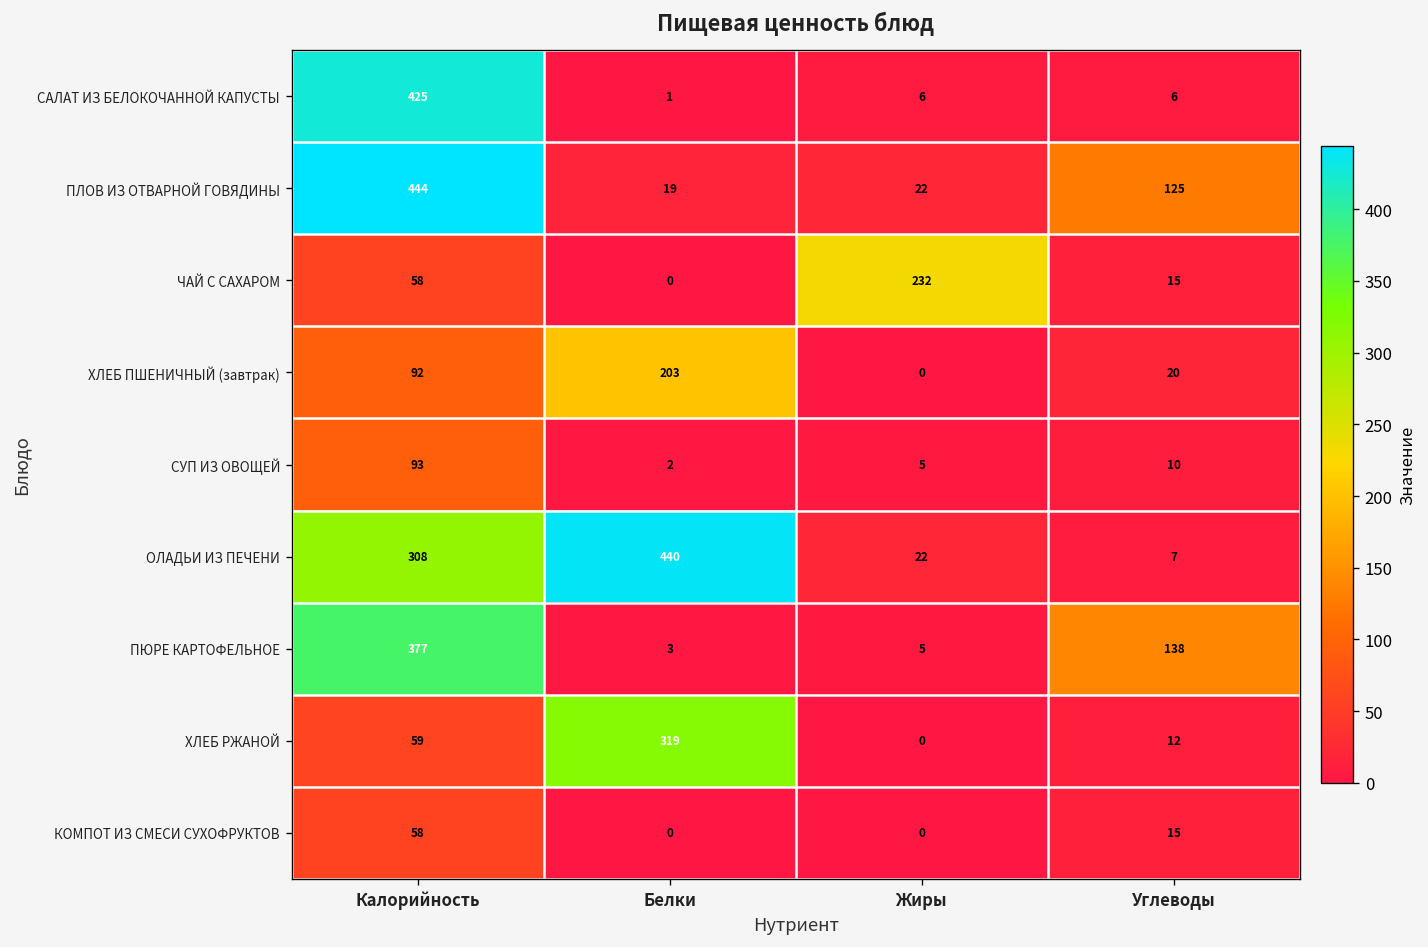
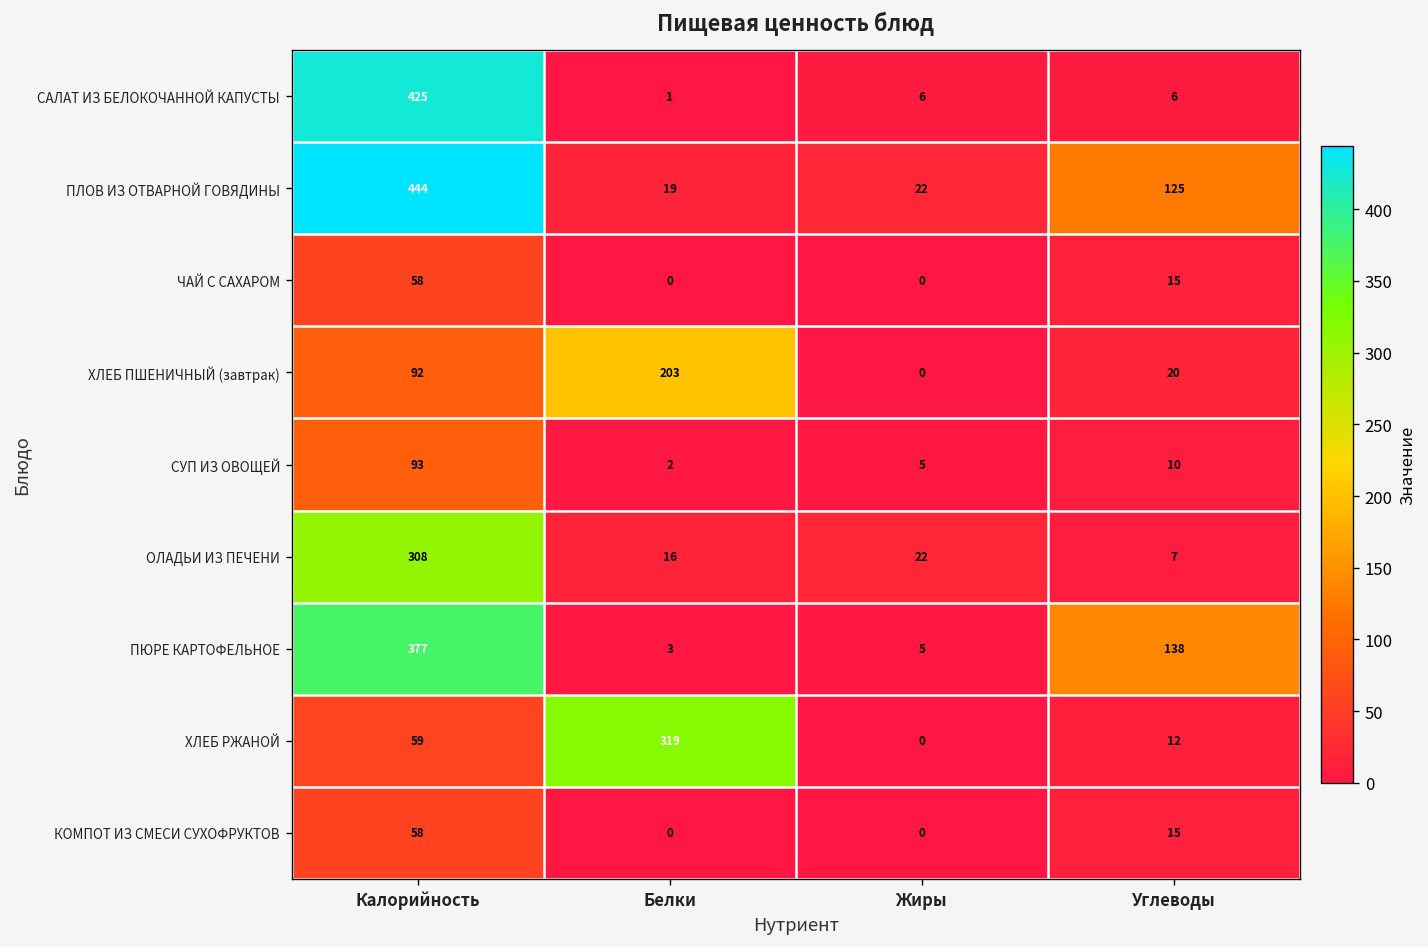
ЧАЙ С САХАРОМ, Жиры: 232 -> 0
ОЛАДЬИ ИЗ ПЕЧЕНИ, Белки: 440 -> 16
